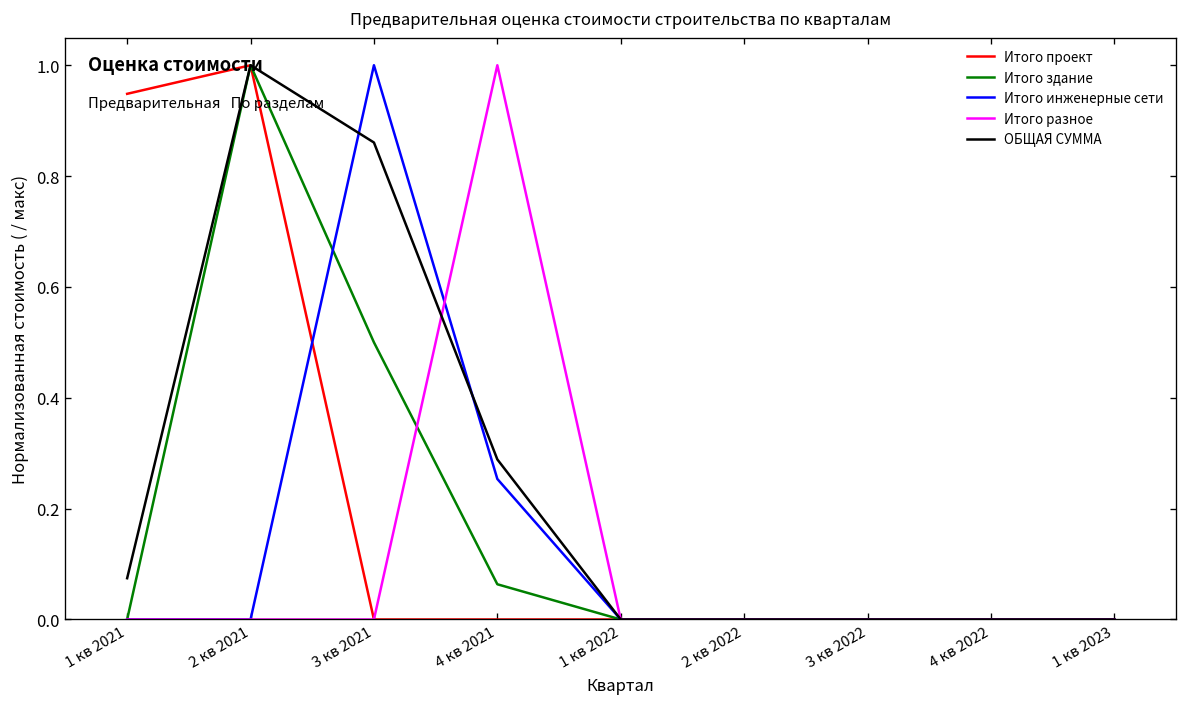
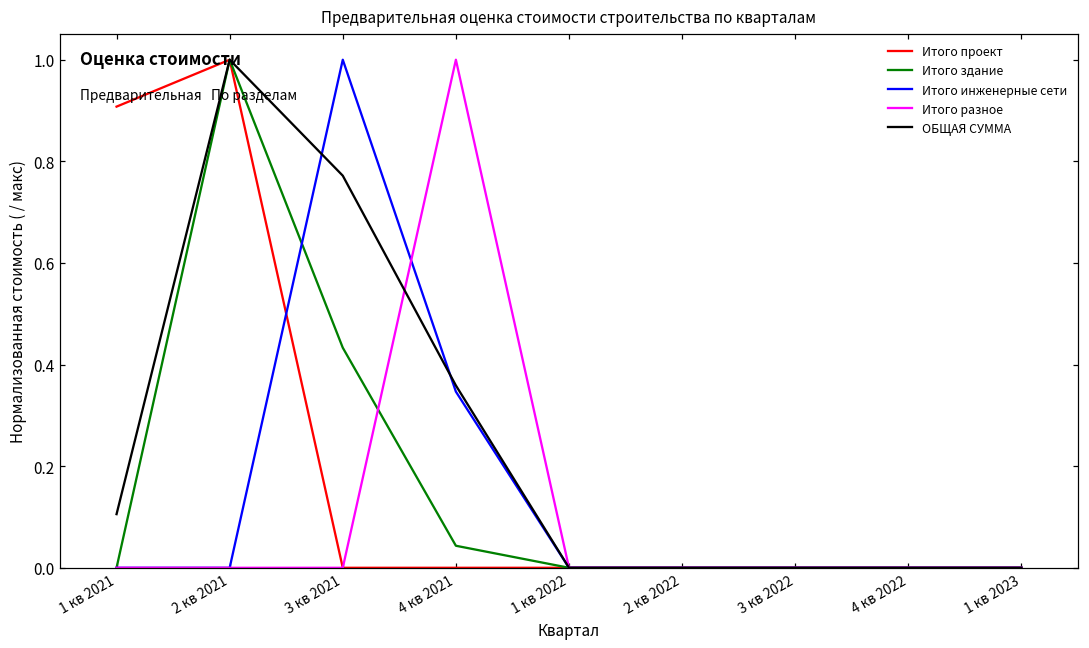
Итого проект, 1 кв 2021: 0.95 -> 0.91
ОБЩАЯ СУММА, 1 кв 2021: 0.07 -> 0.11
Итого здание, 3 кв 2021: 0.50 -> 0.43
ОБЩАЯ СУММА, 3 кв 2021: 0.86 -> 0.77
Итого здание, 4 кв 2021: 0.06 -> 0.04
Итого инженерные сети, 4 кв 2021: 0.25 -> 0.35
ОБЩАЯ СУММА, 4 кв 2021: 0.29 -> 0.36
